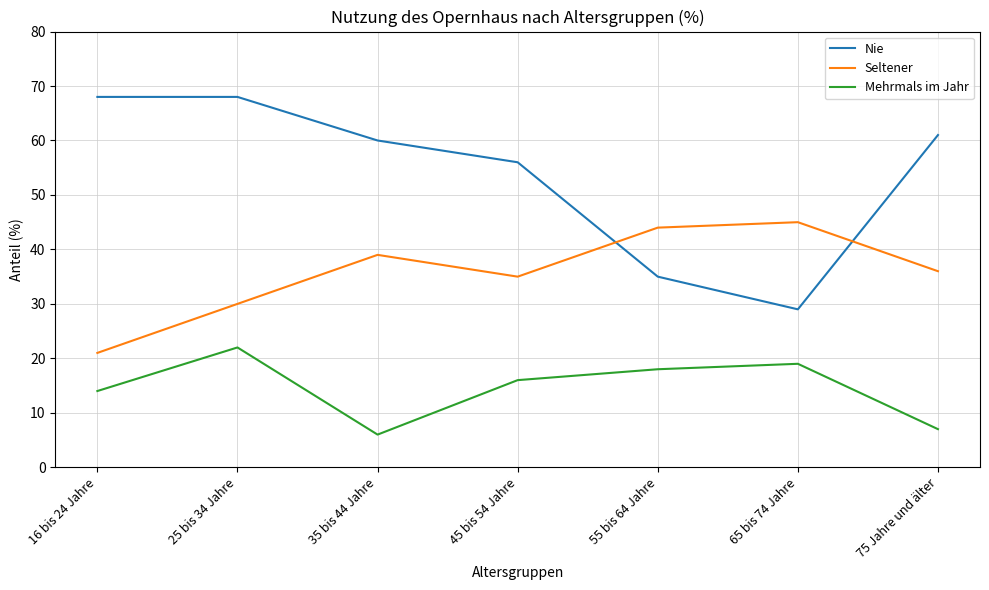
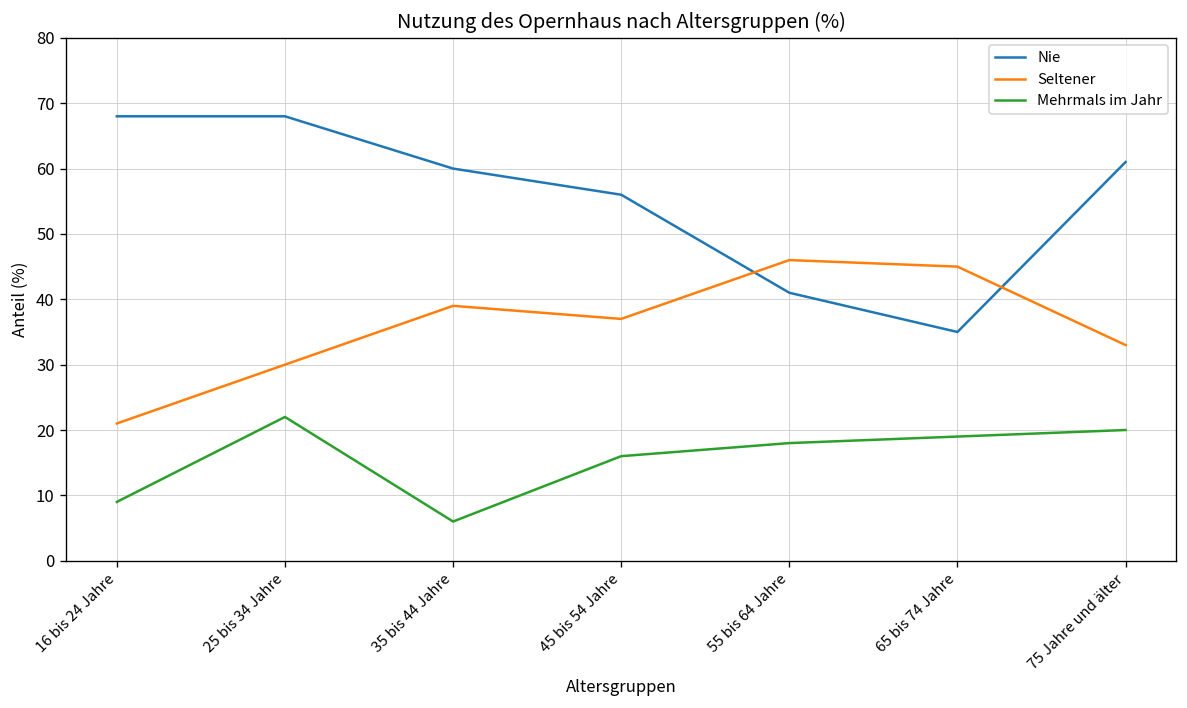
Mehrmals im Jahr, 16 bis 24 Jahre: 14 -> 9
Seltener, 45 bis 54 Jahre: 35 -> 37
Nie, 55 bis 64 Jahre: 35 -> 41
Seltener, 55 bis 64 Jahre: 44 -> 46
Nie, 65 bis 74 Jahre: 29 -> 35
Seltener, 75 Jahre und älter: 36 -> 33
Mehrmals im Jahr, 75 Jahre und älter: 7 -> 20
